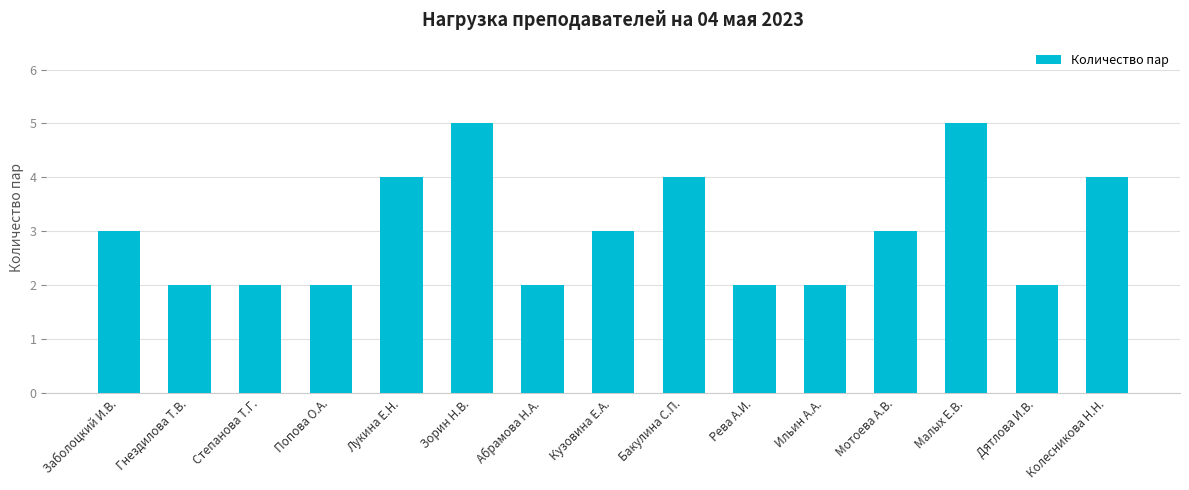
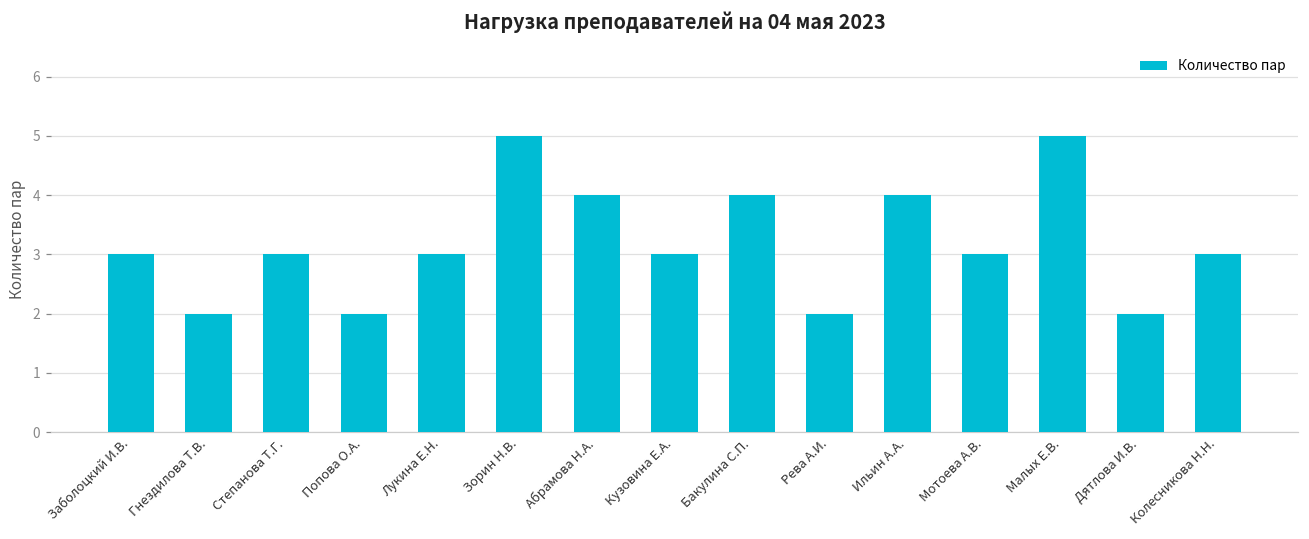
Степанова Т.Г.: 2 -> 3
Лукина Е.Н.: 4 -> 3
Абрамова Н.А.: 2 -> 4
Ильин А.А.: 2 -> 4
Колесникова Н.Н.: 4 -> 3
